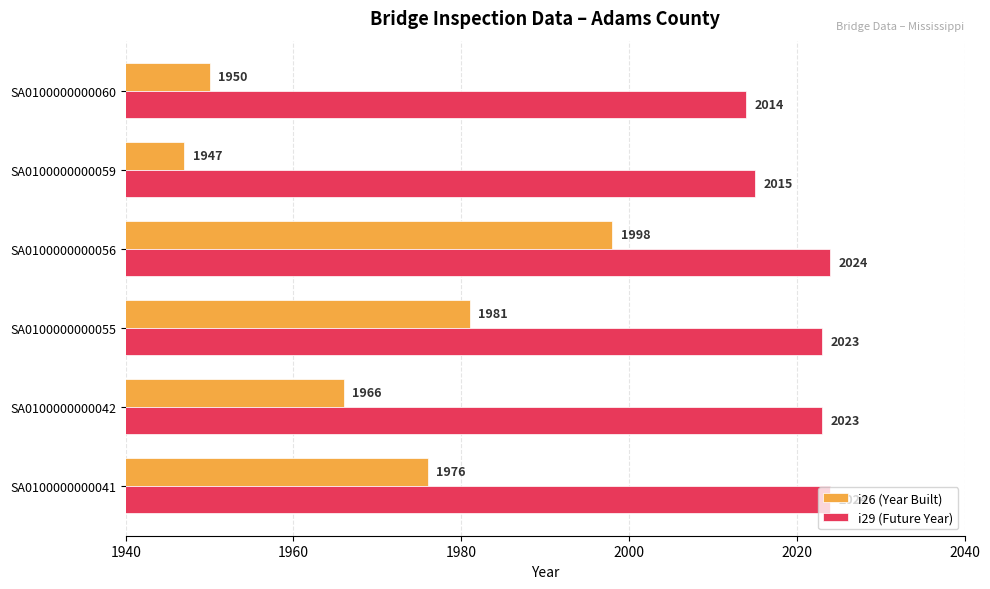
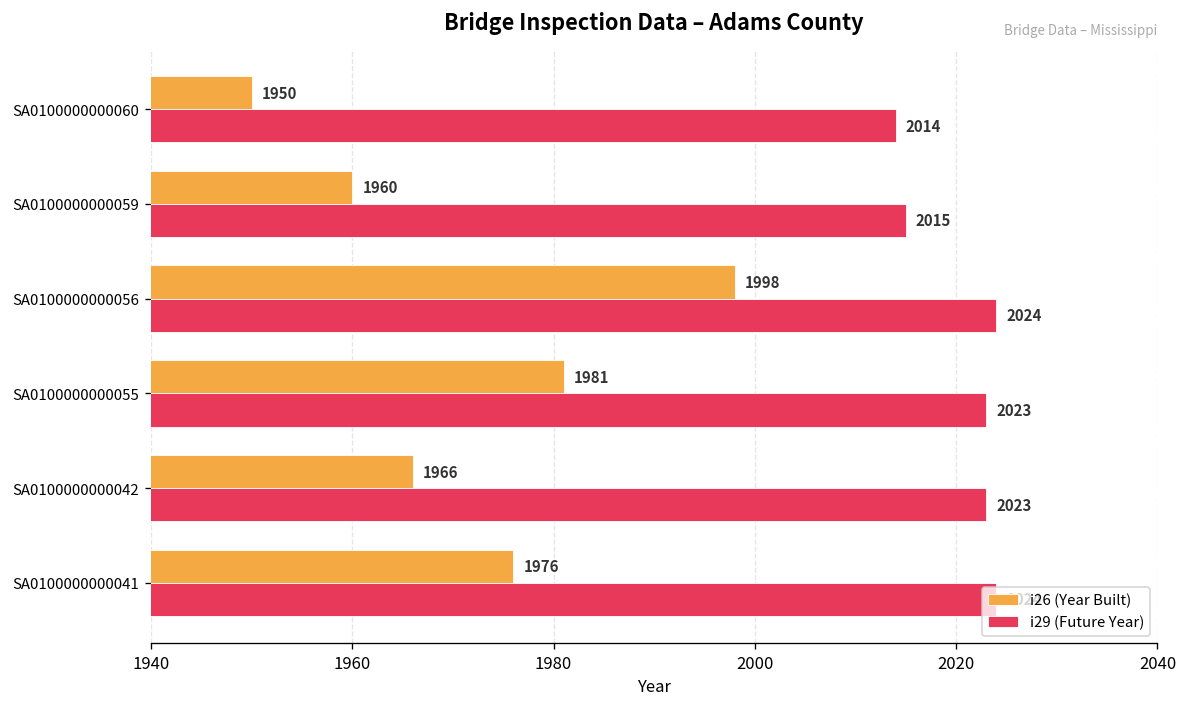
i26 (Year Built), SA0100000000059: 1947 -> 1960
